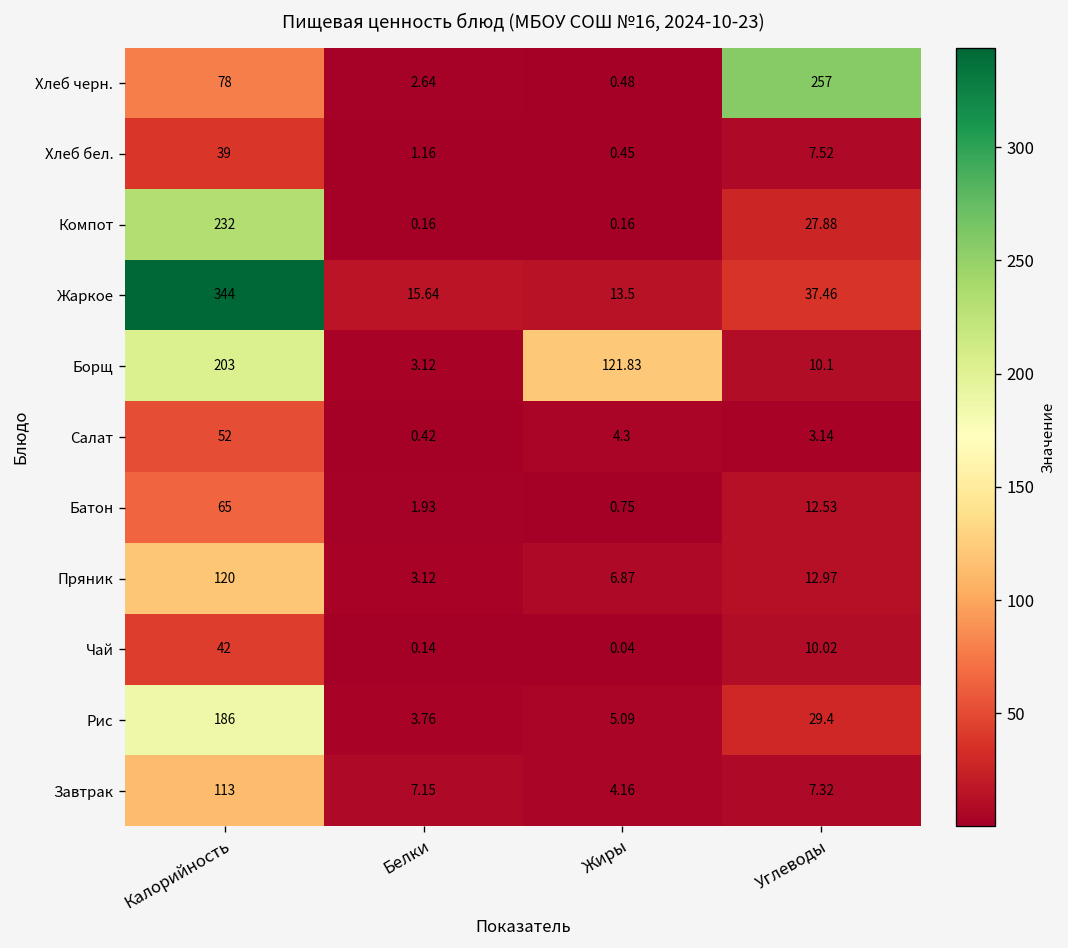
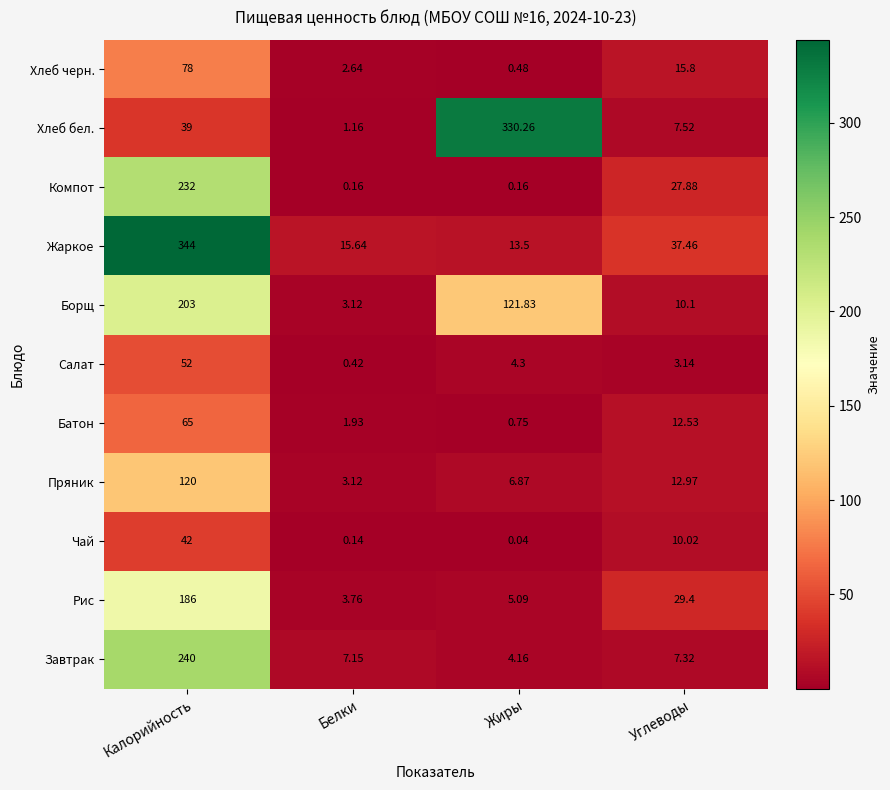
Хлеб черн., Углеводы: 257 -> 15.8
Хлеб бел., Жиры: 0.45 -> 330.26
Завтрак, Калорийность: 113 -> 240
